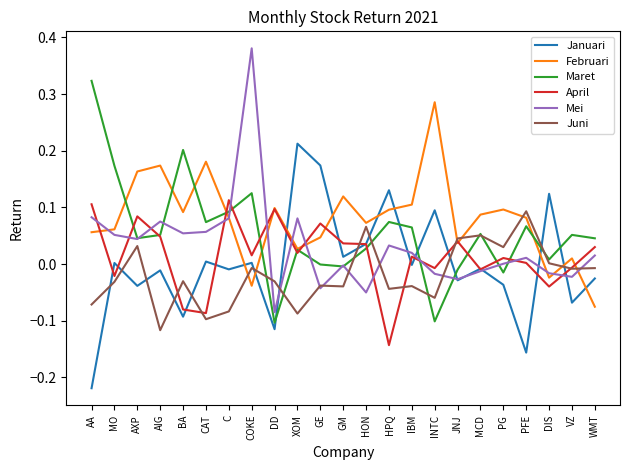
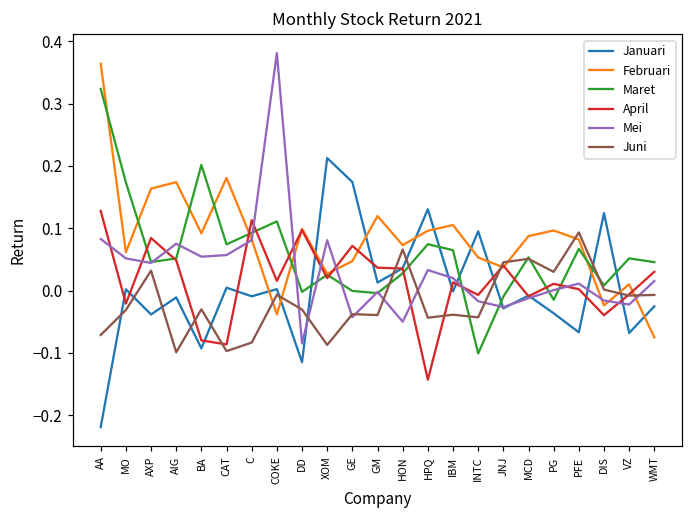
Februari, AA: 0.06 -> 0.36
April, AA: 0.11 -> 0.13
Juni, AIG: -0.12 -> -0.10
Maret, COKE: 0.13 -> 0.11
Maret, DD: -0.10 -> 0.00
Februari, INTC: 0.29 -> 0.05
Juni, INTC: -0.06 -> -0.04
Januari, PFE: -0.16 -> -0.07
